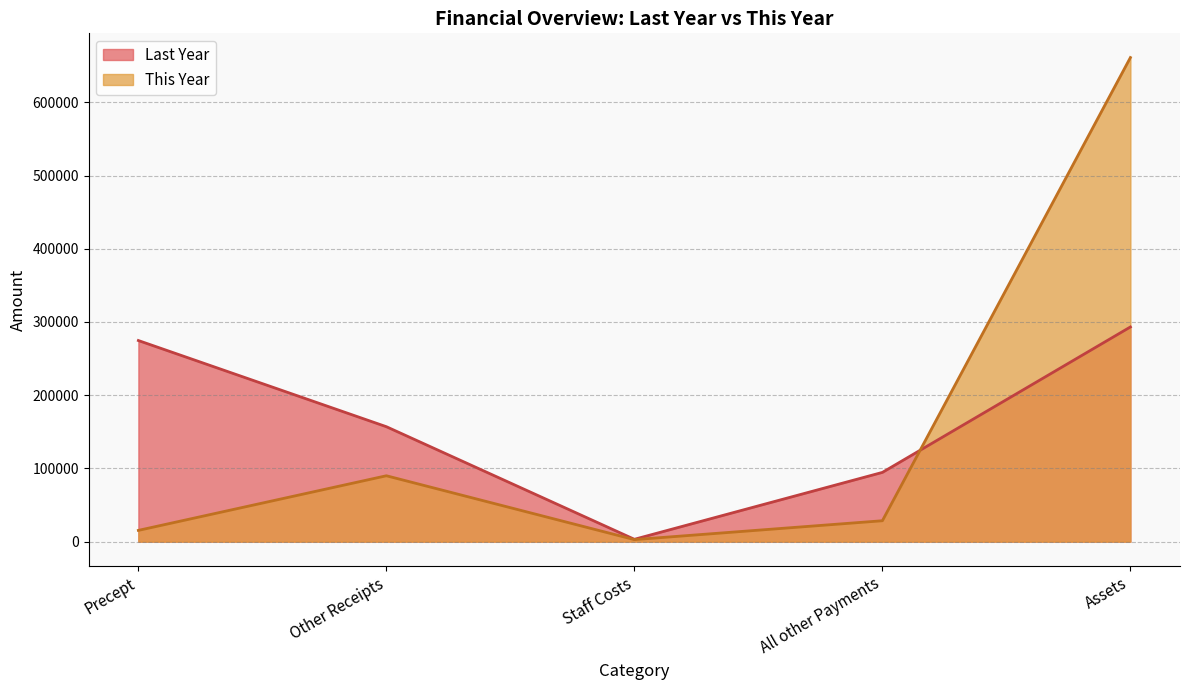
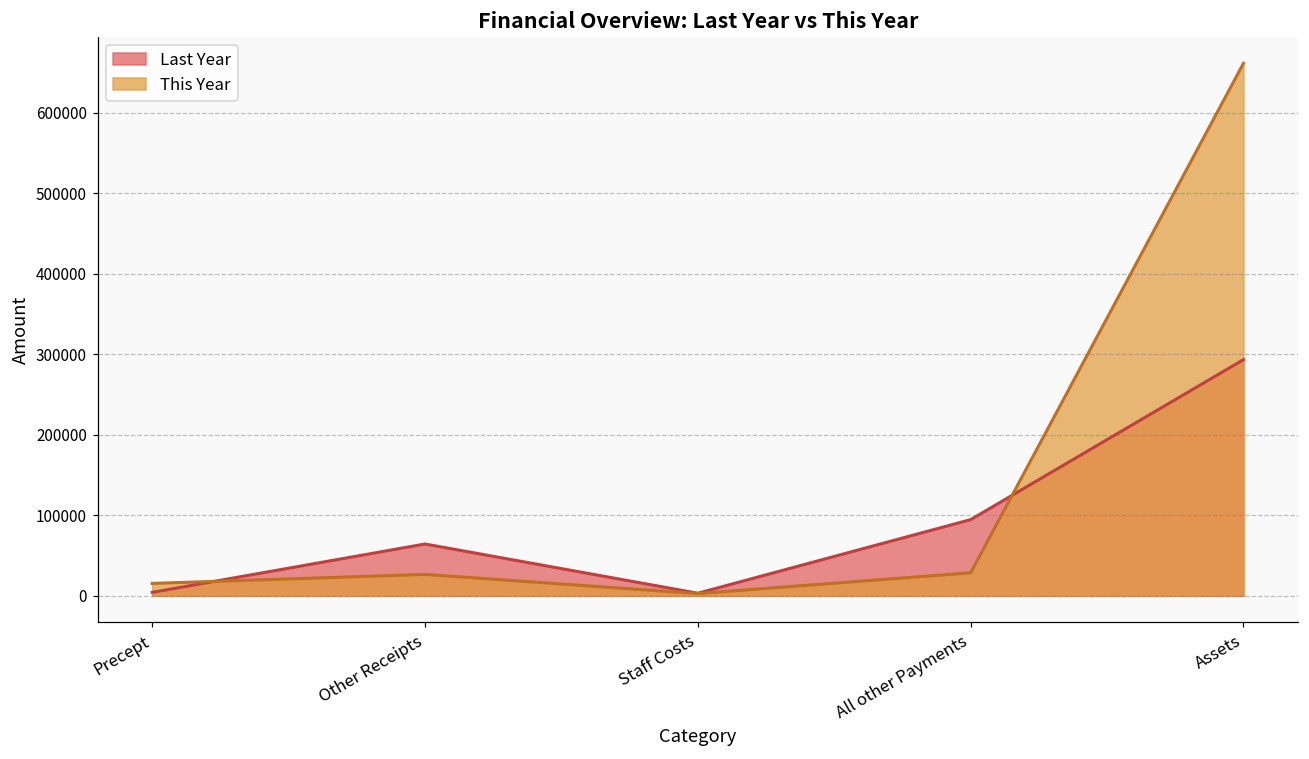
Last Year, Precept: 270000 -> 0
Last Year, Other Receipts: 160000 -> 60000
This Year, Other Receipts: 90000 -> 30000
